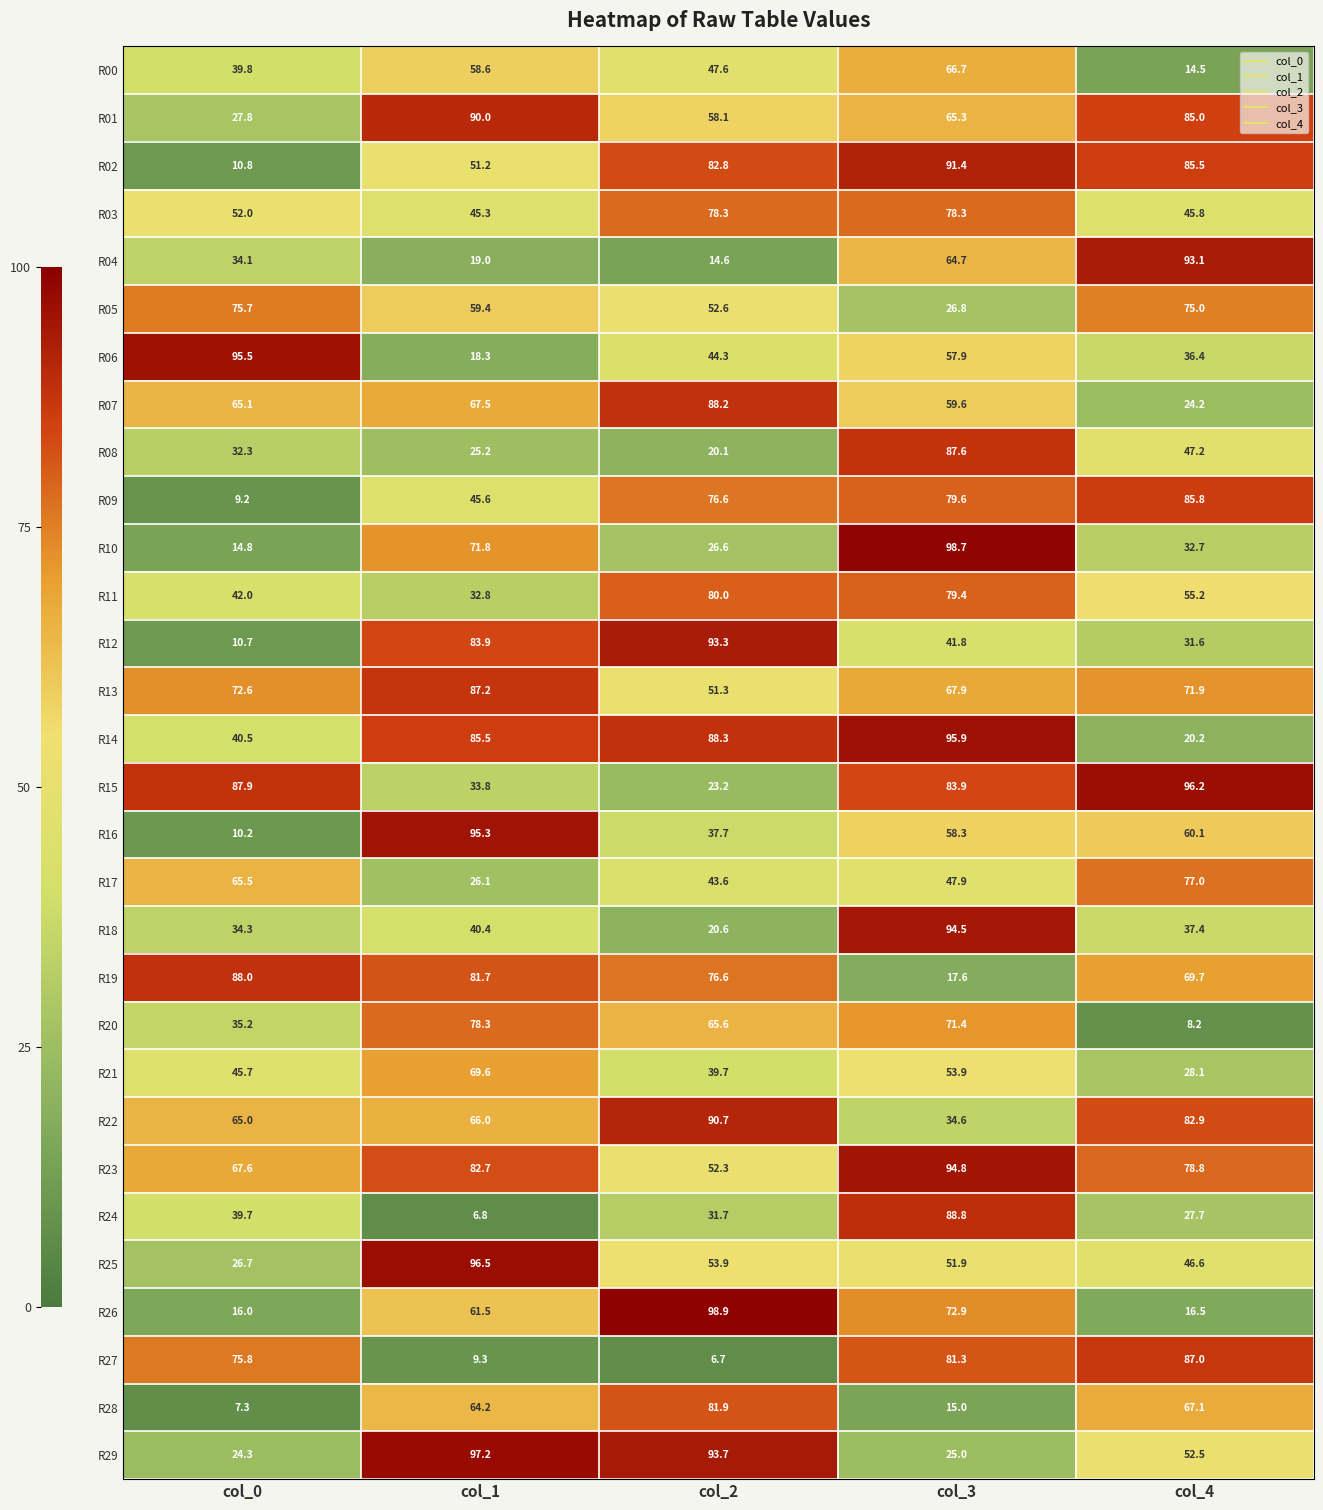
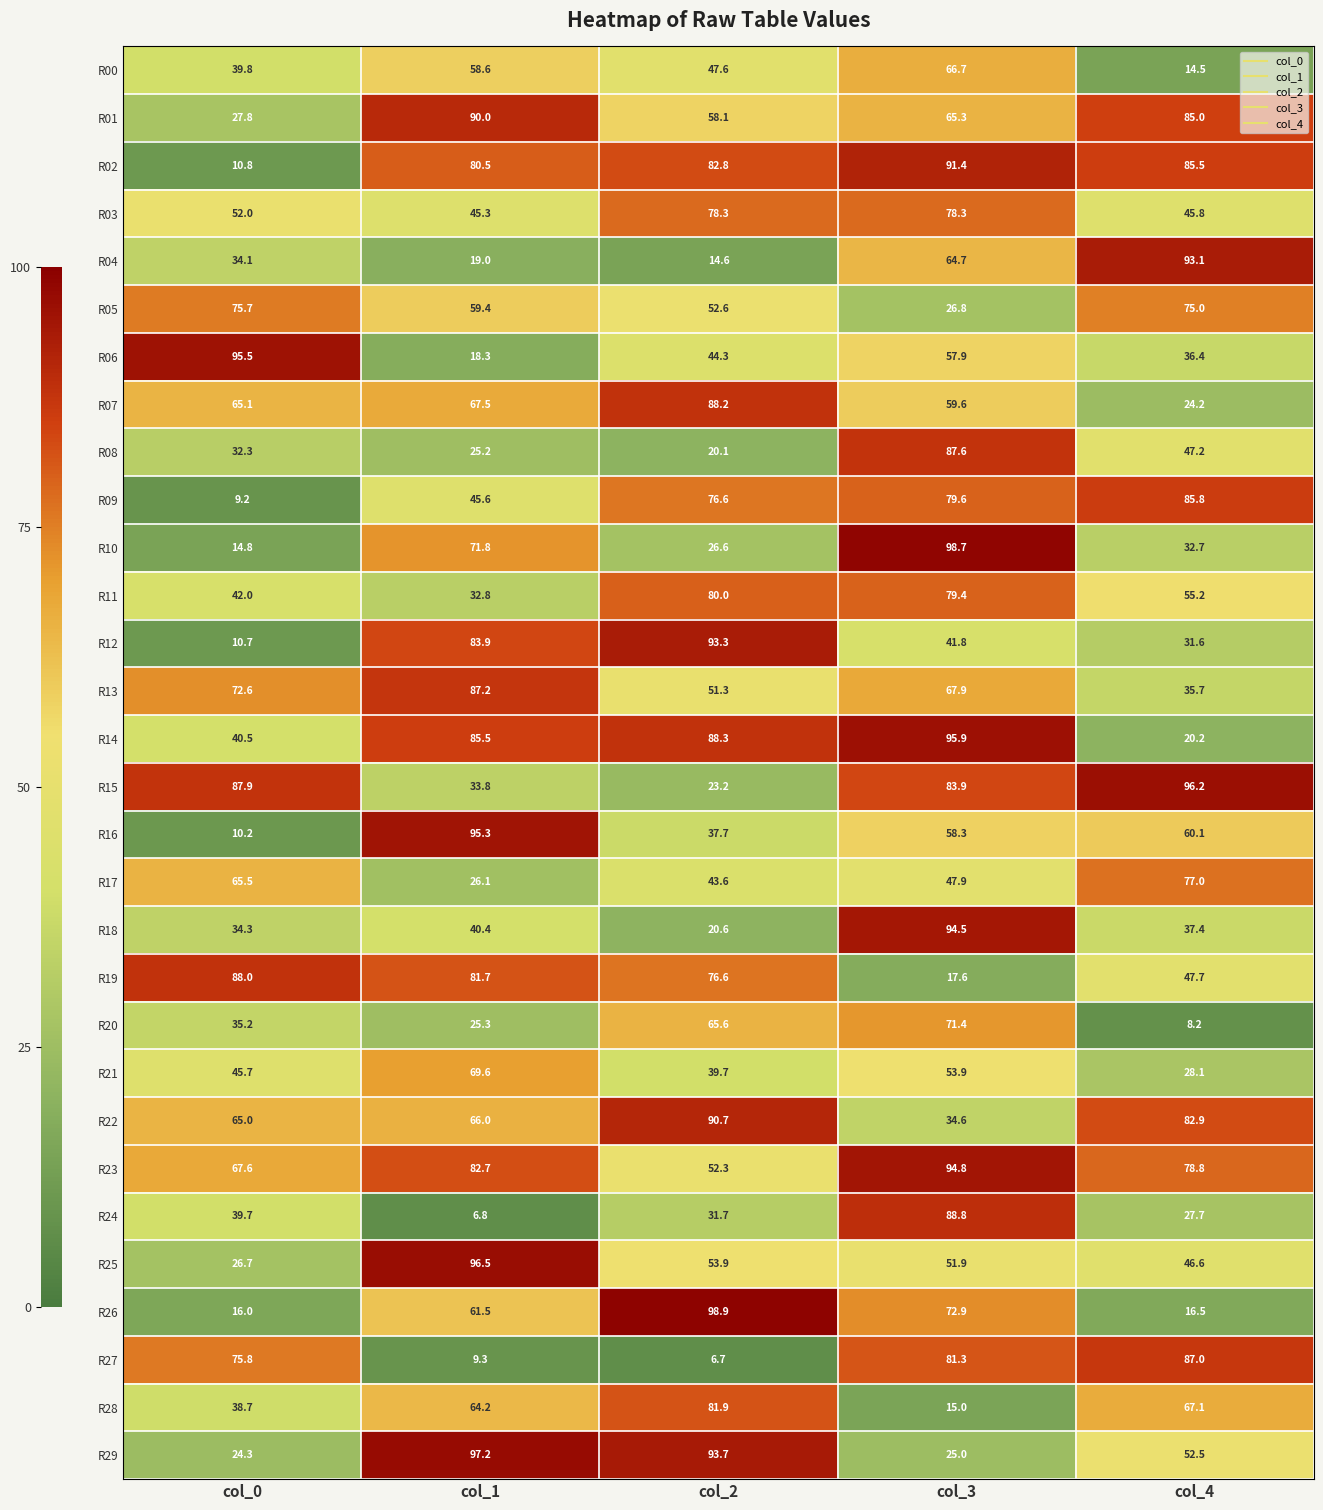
R02, col_1: 51.2 -> 80.5
R13, col_4: 71.9 -> 35.7
R19, col_4: 69.7 -> 47.7
R20, col_1: 78.3 -> 25.3
R28, col_0: 7.3 -> 38.7
